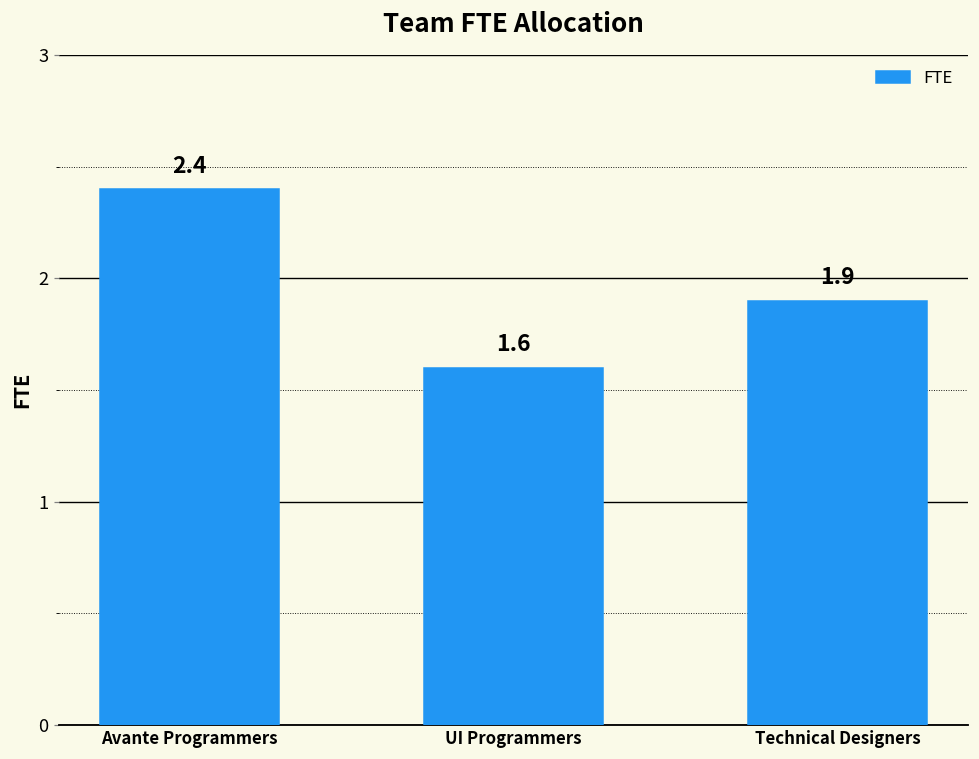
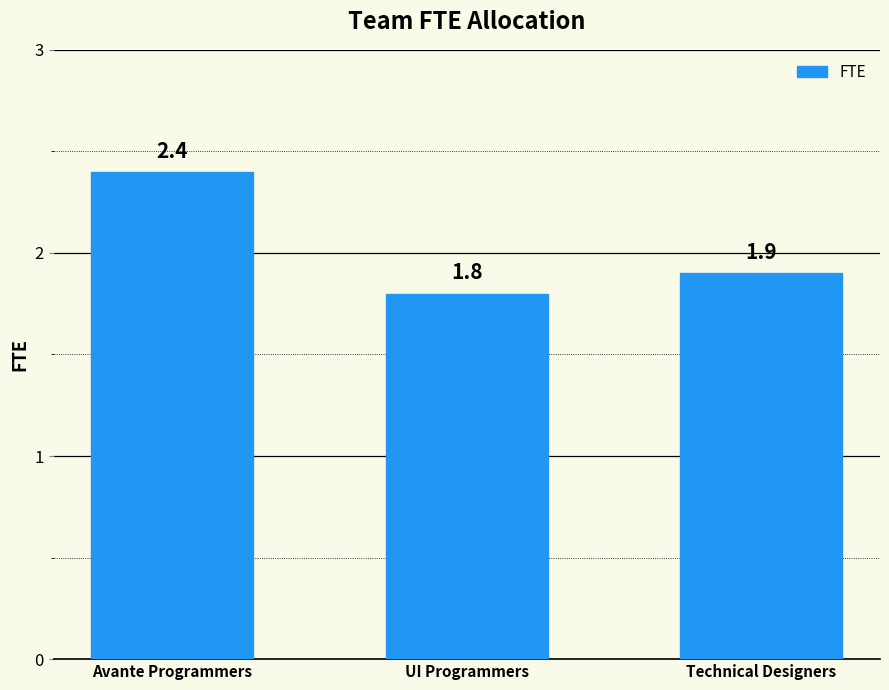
UI Programmers: 1.6 -> 1.8
